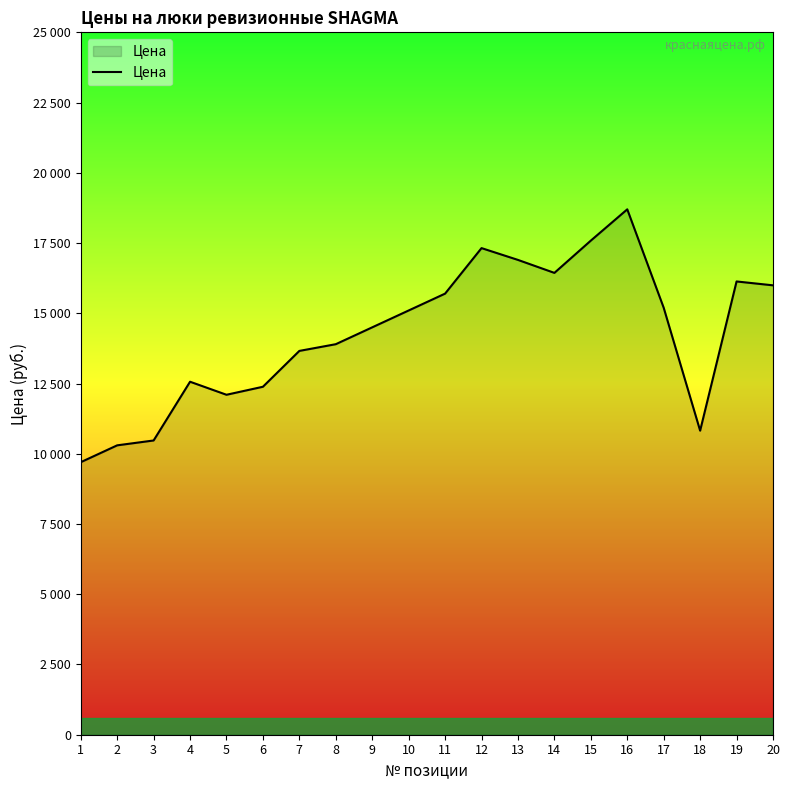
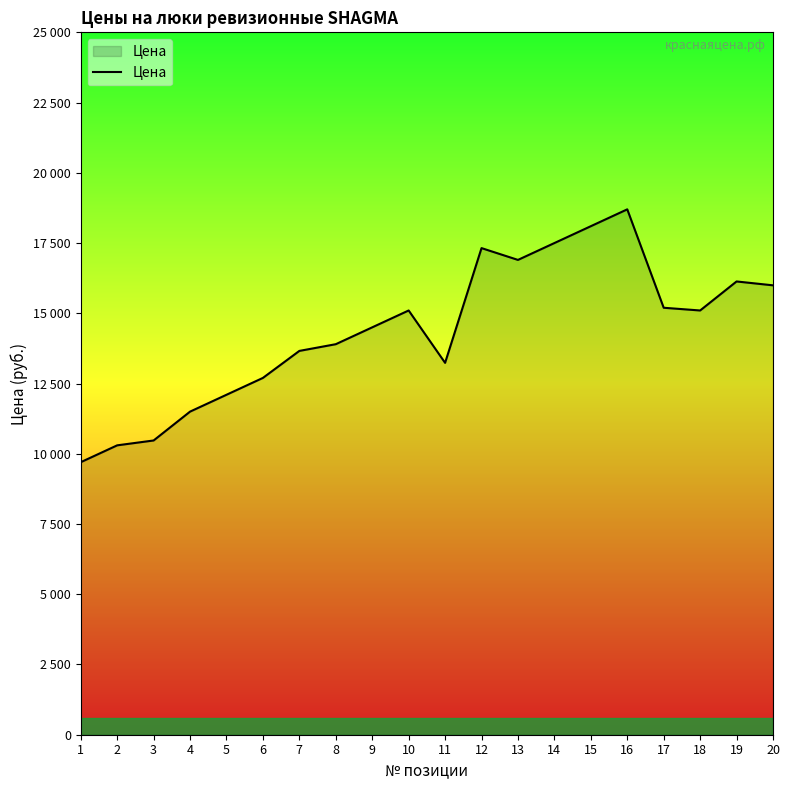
4: 12600 -> 11500
6: 12400 -> 12700
11: 15700 -> 13200
14: 16400 -> 17500
15: 17600 -> 18100
18: 10800 -> 15100
